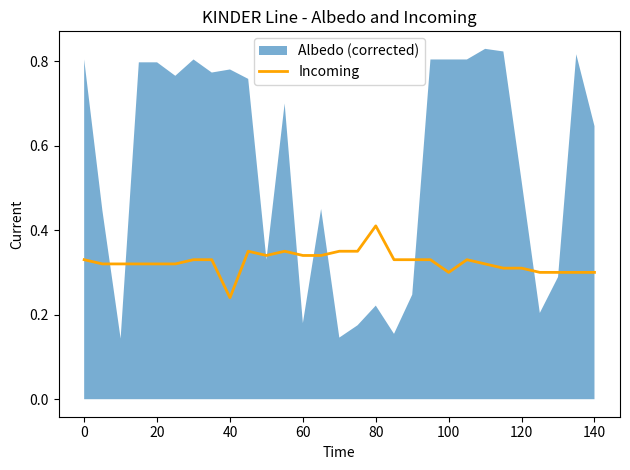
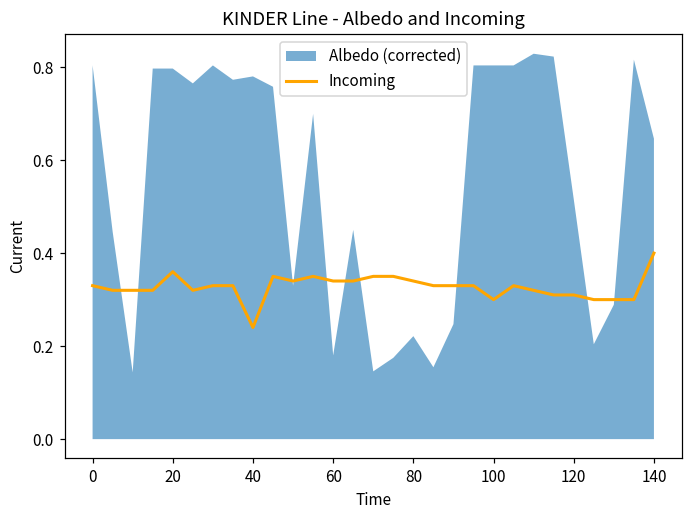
Incoming, 20: 0.32 -> 0.36
Incoming, 80: 0.41 -> 0.34
Incoming, 140: 0.3 -> 0.4
